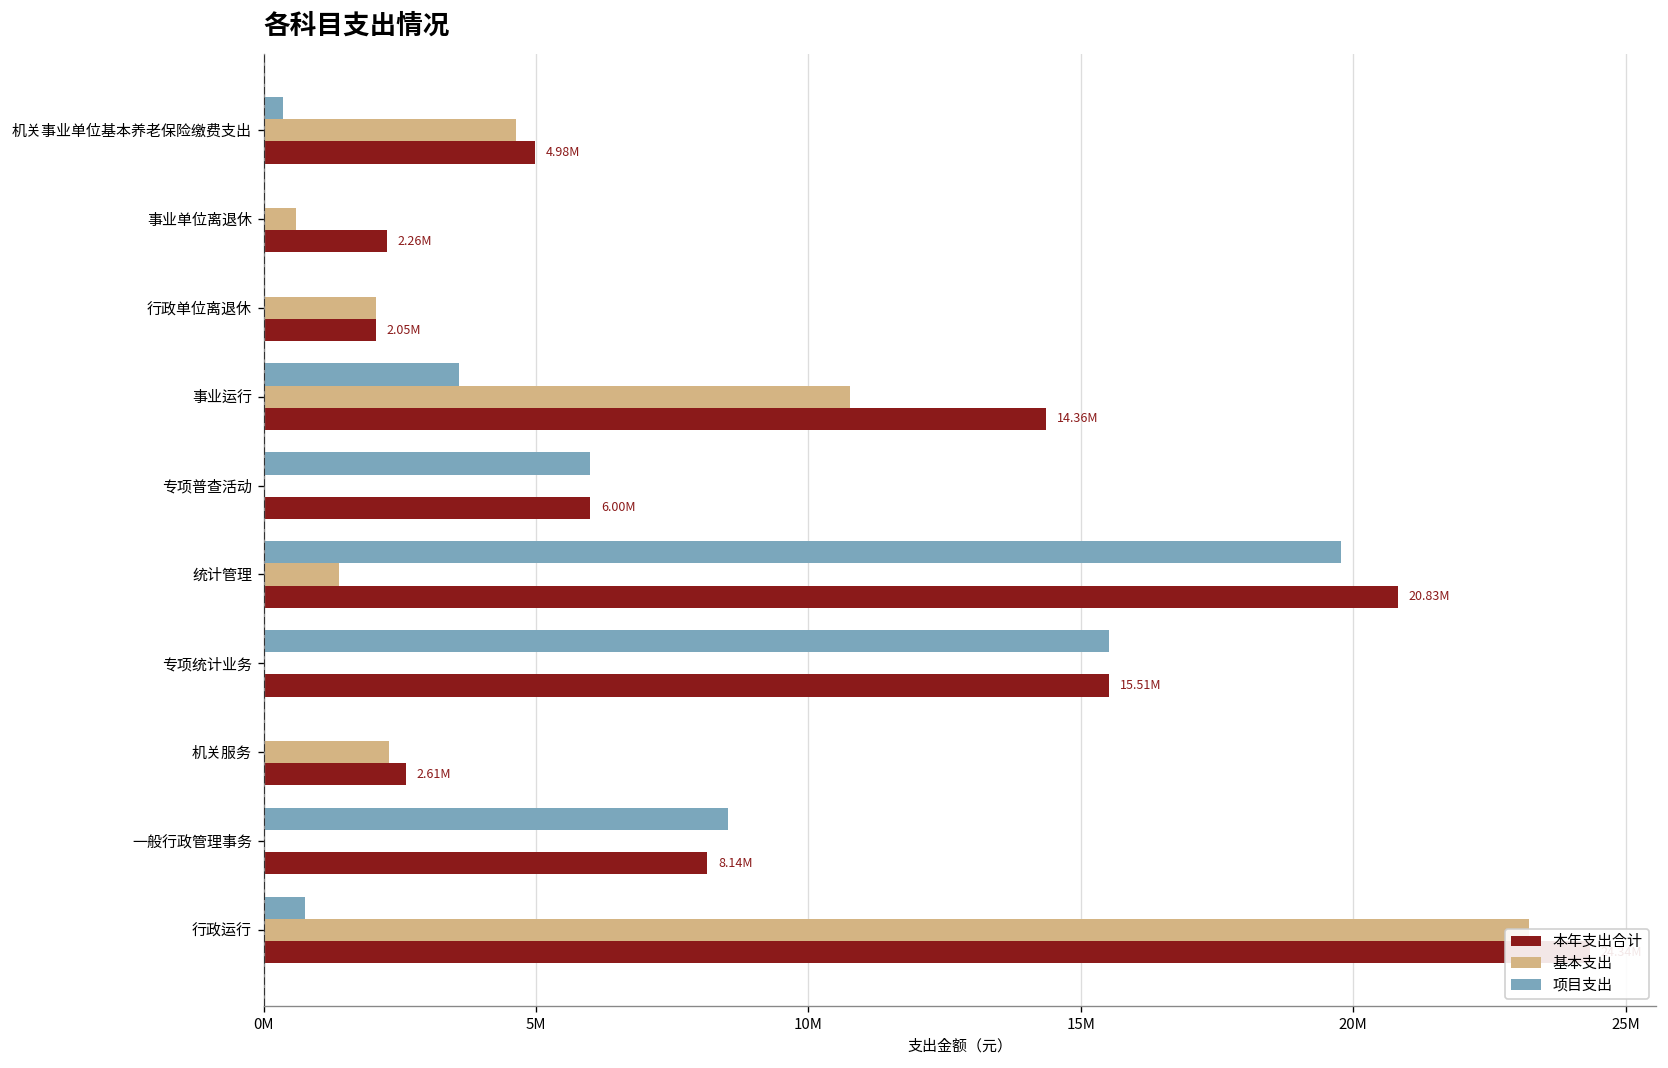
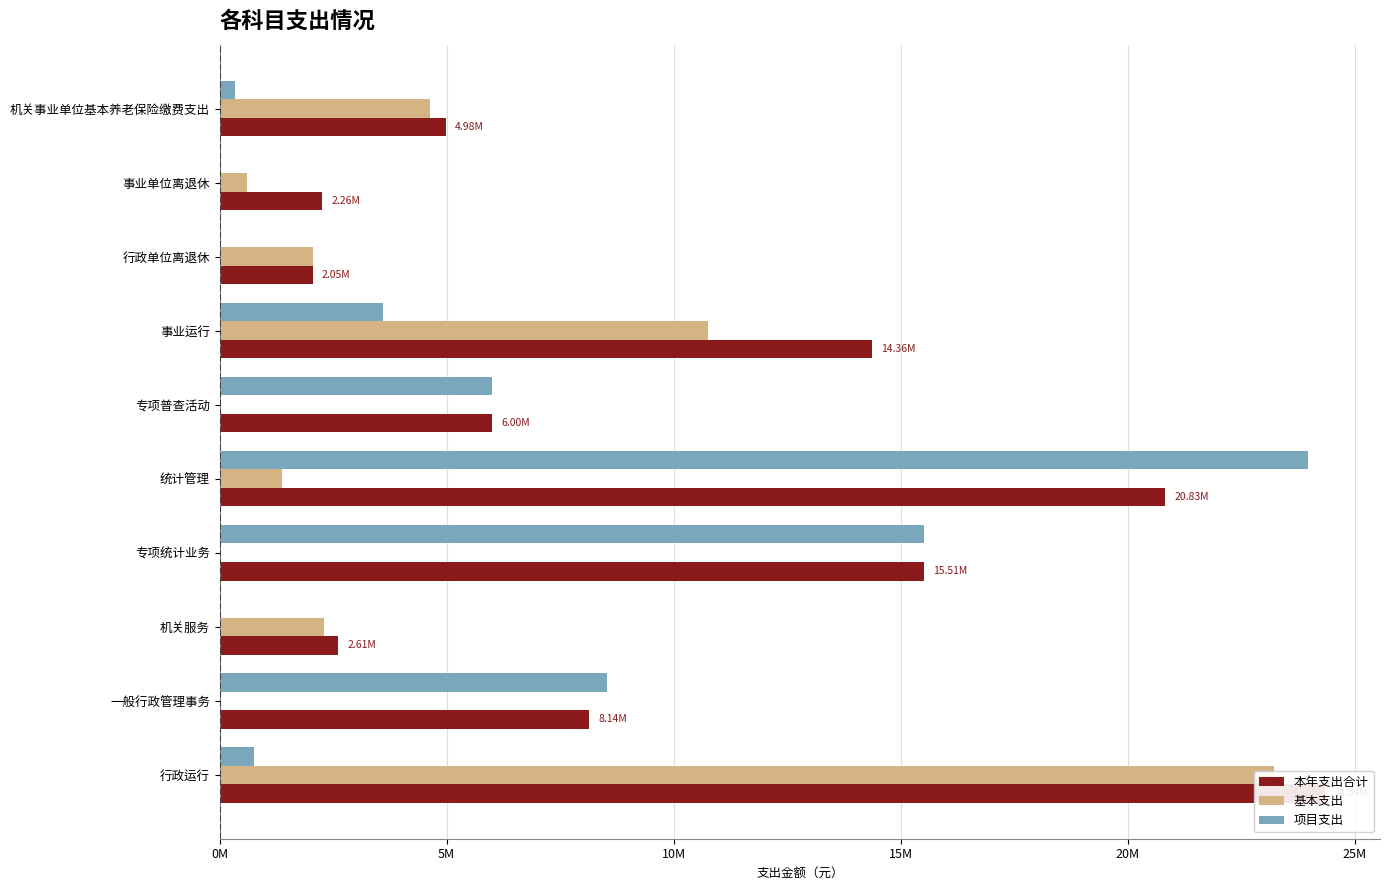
项目支出, 统计管理: 19800000 -> 24000000
